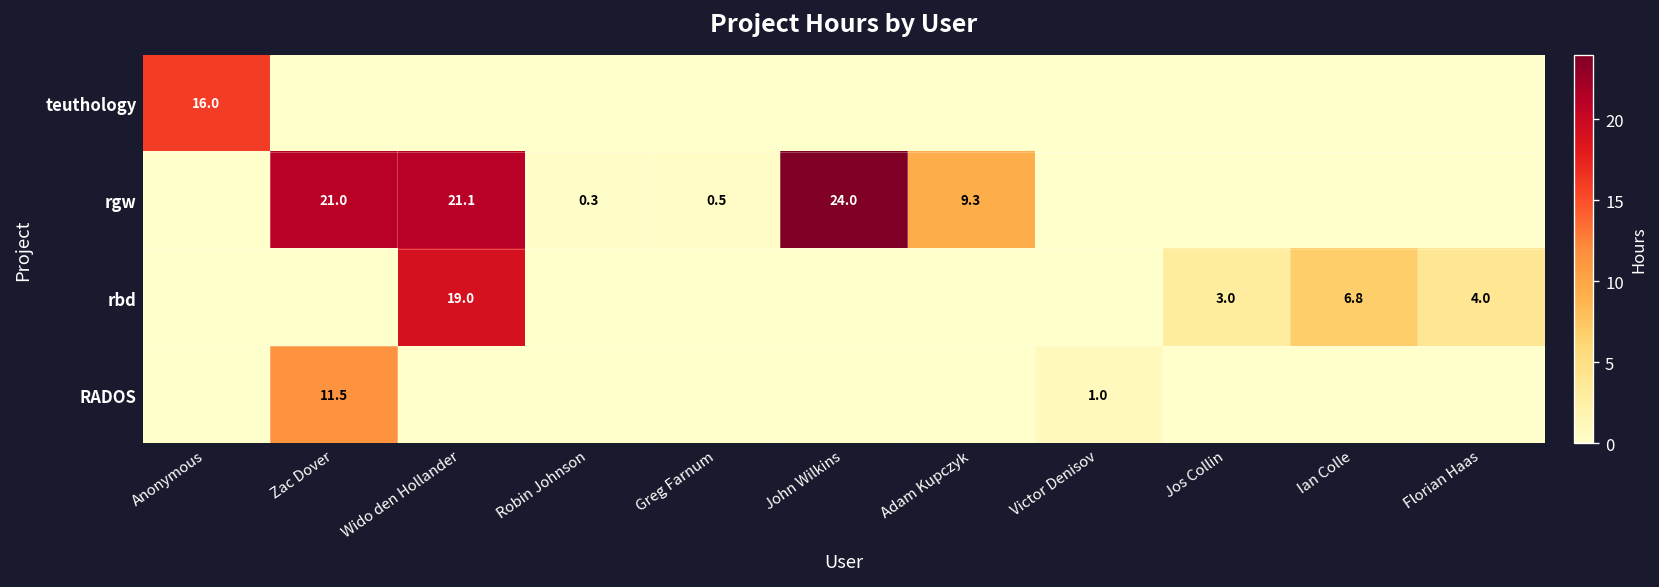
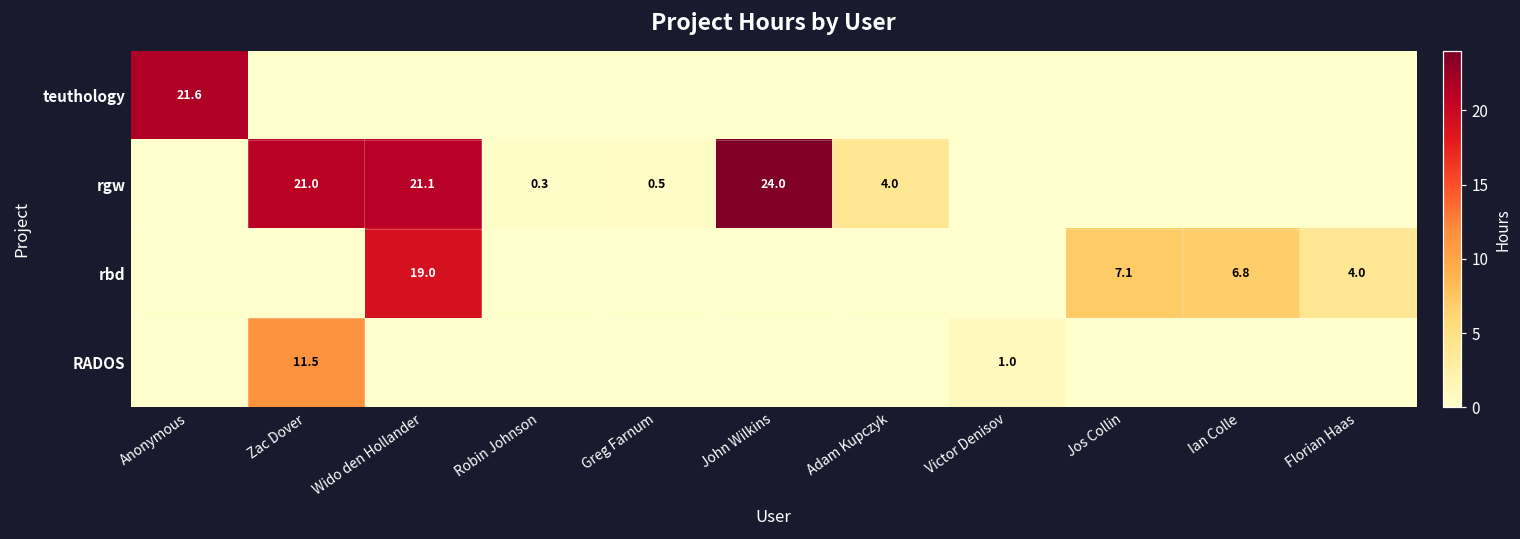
teuthology, Anonymous: 16.0 -> 21.6
rgw, Adam Kupczyk: 9.3 -> 4.0
rbd, Jos Collin: 3.0 -> 7.1
